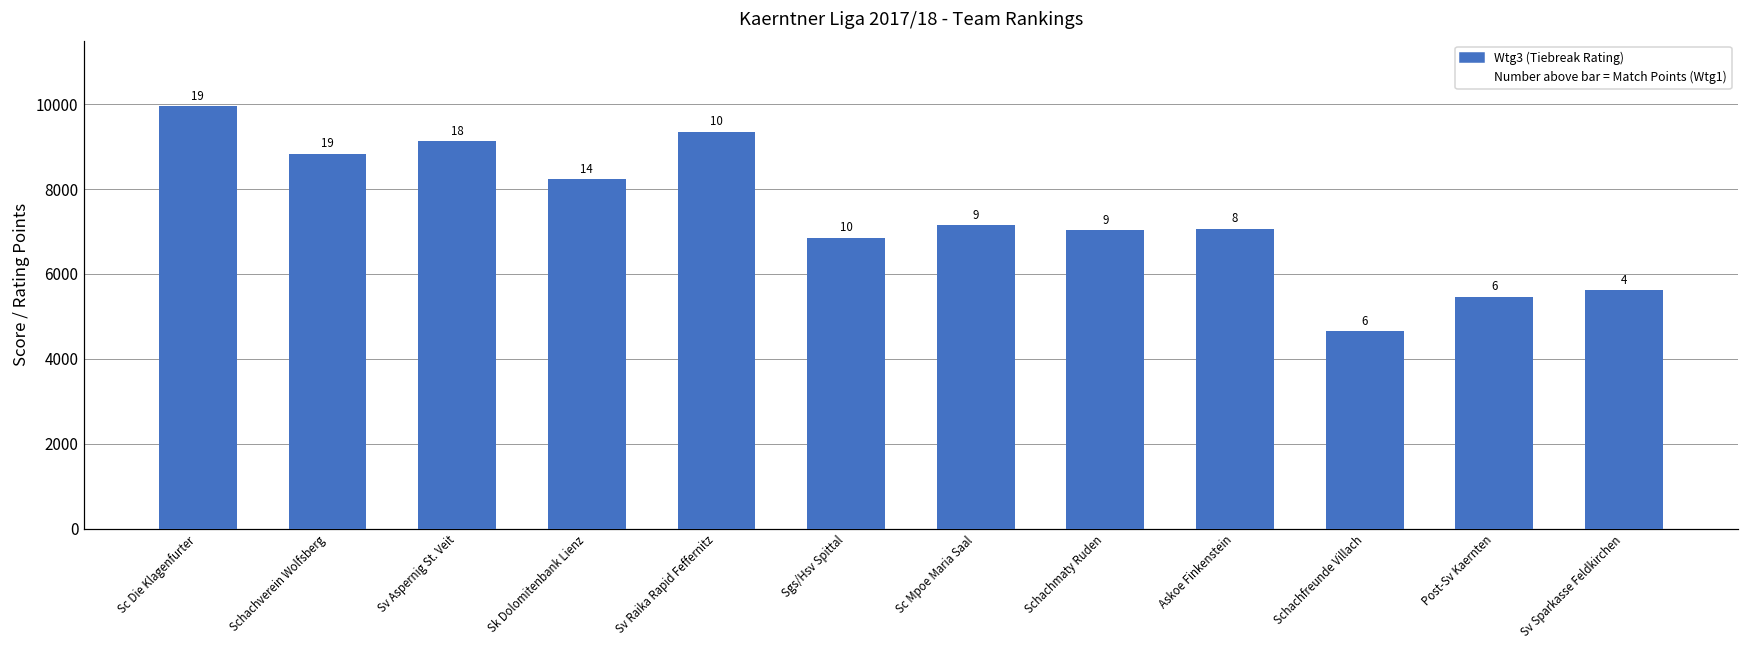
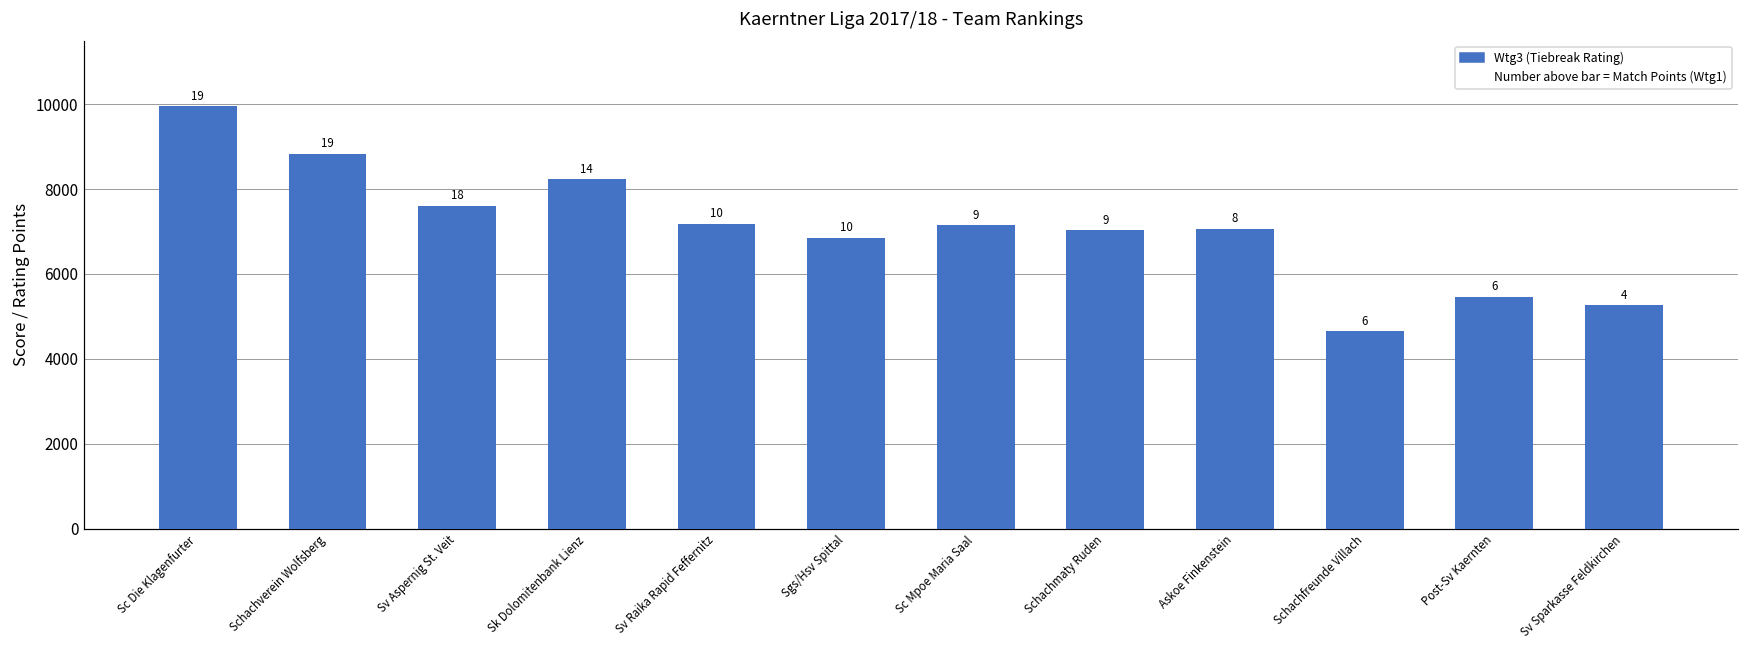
Sv Aspernig St. Veit: 9100 -> 7600
Sv Raika Rapid Feffernitz: 9300 -> 7200
Sv Sparkasse Feldkirchen: 5600 -> 5300
